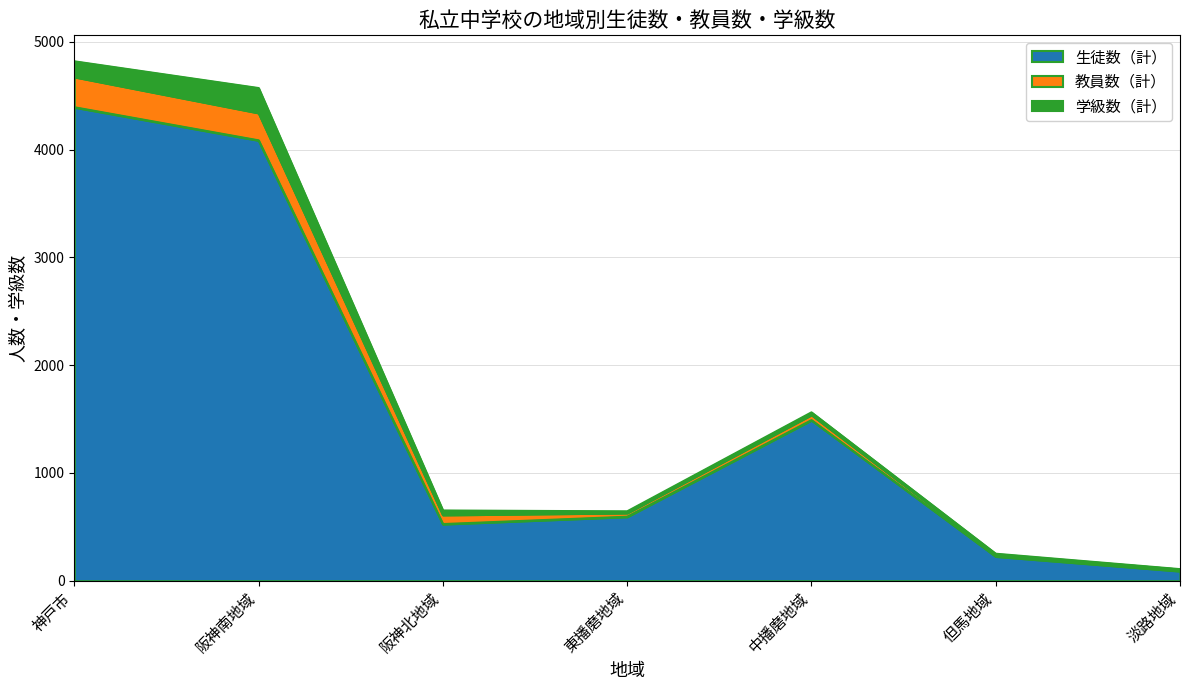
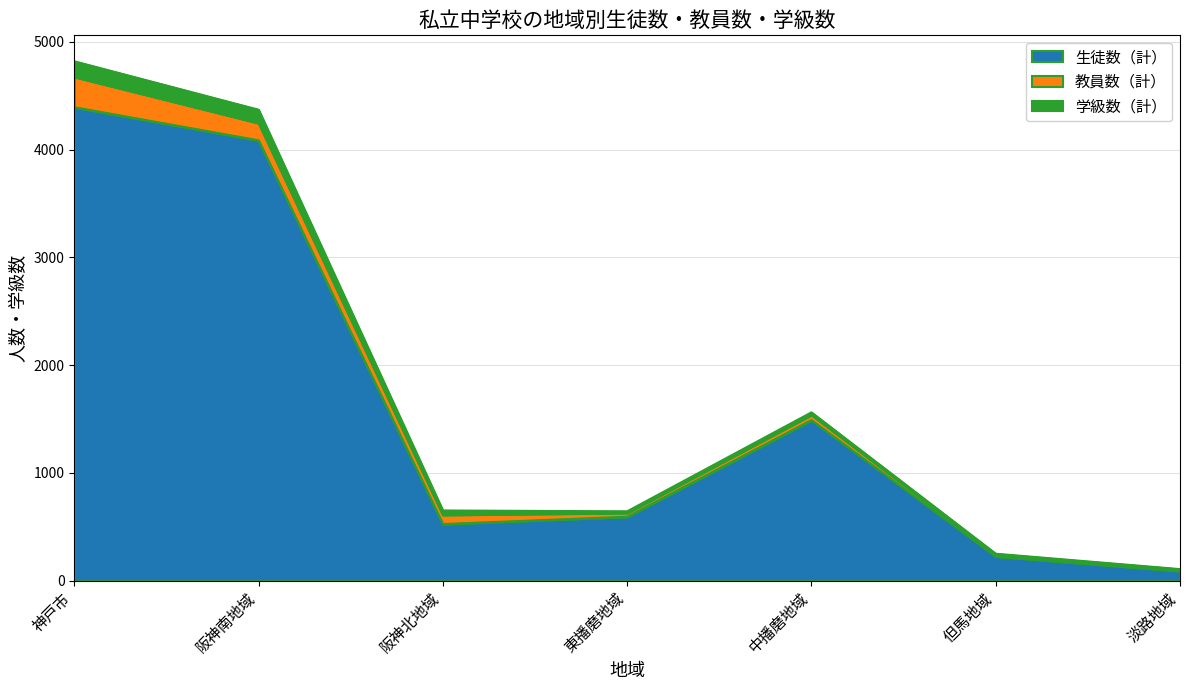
教員数（計）, 阪神南地域: 250 -> 160
学級数（計）, 阪神南地域: 230 -> 120
